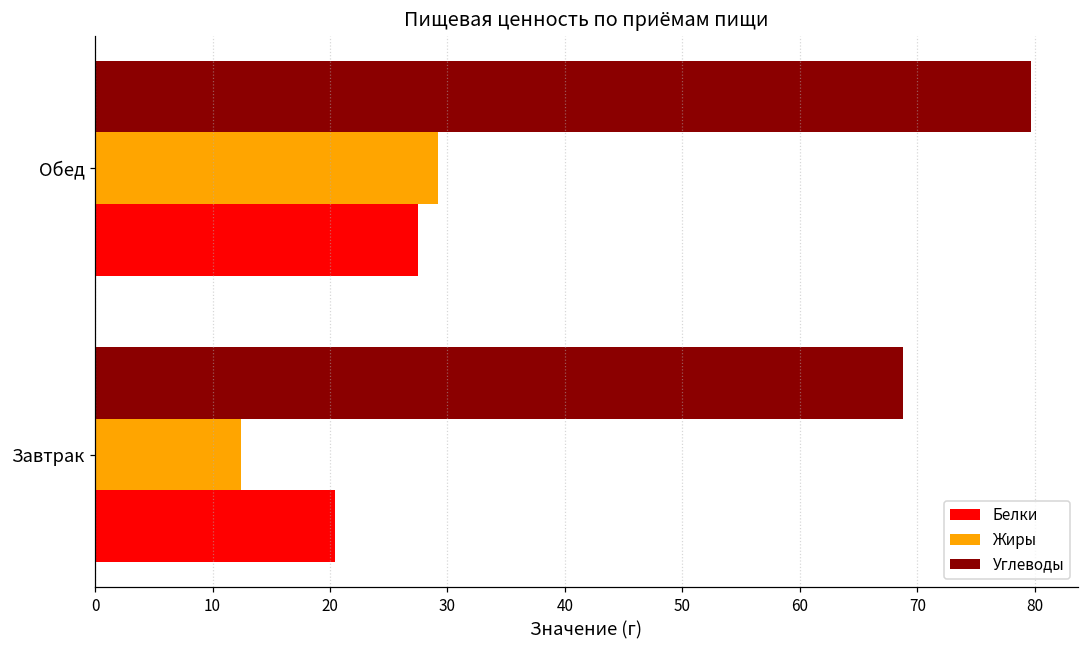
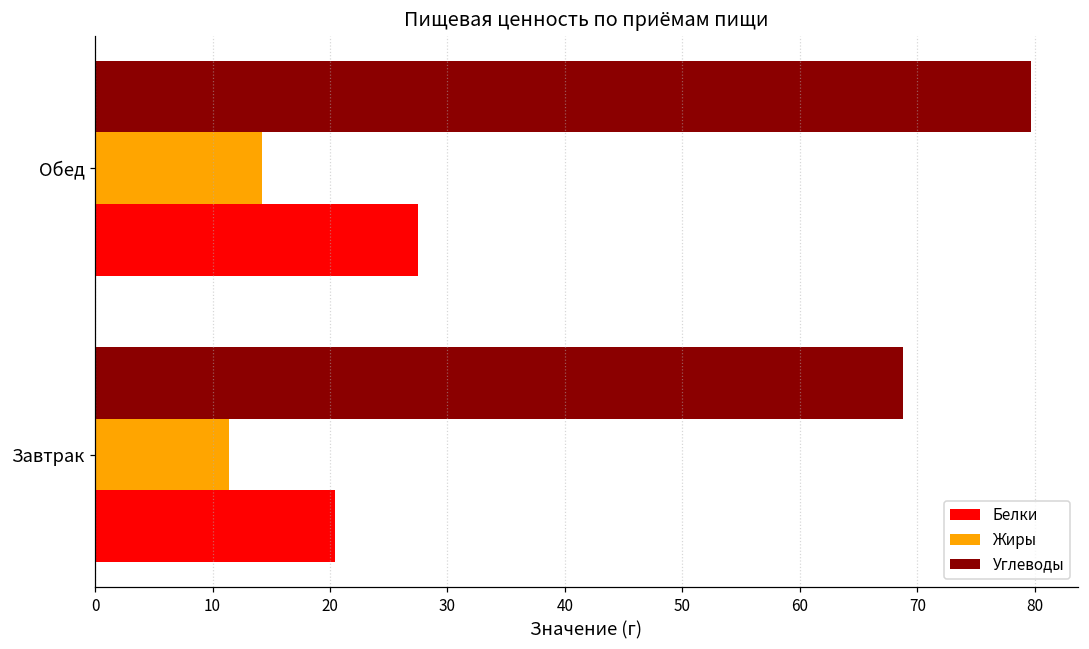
Жиры, Обед: 29.2 -> 14.2
Жиры, Завтрак: 12.4 -> 11.4
